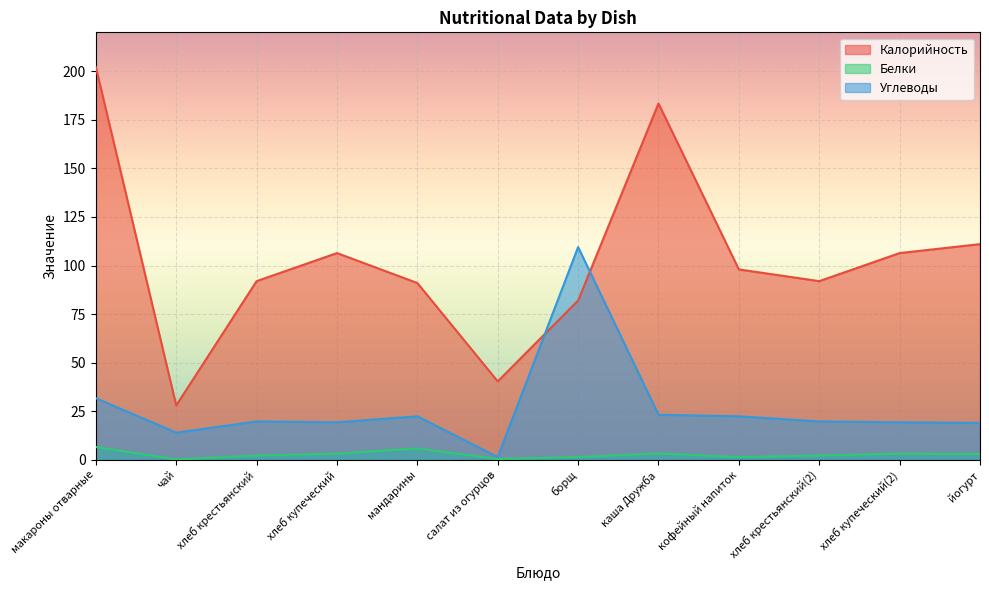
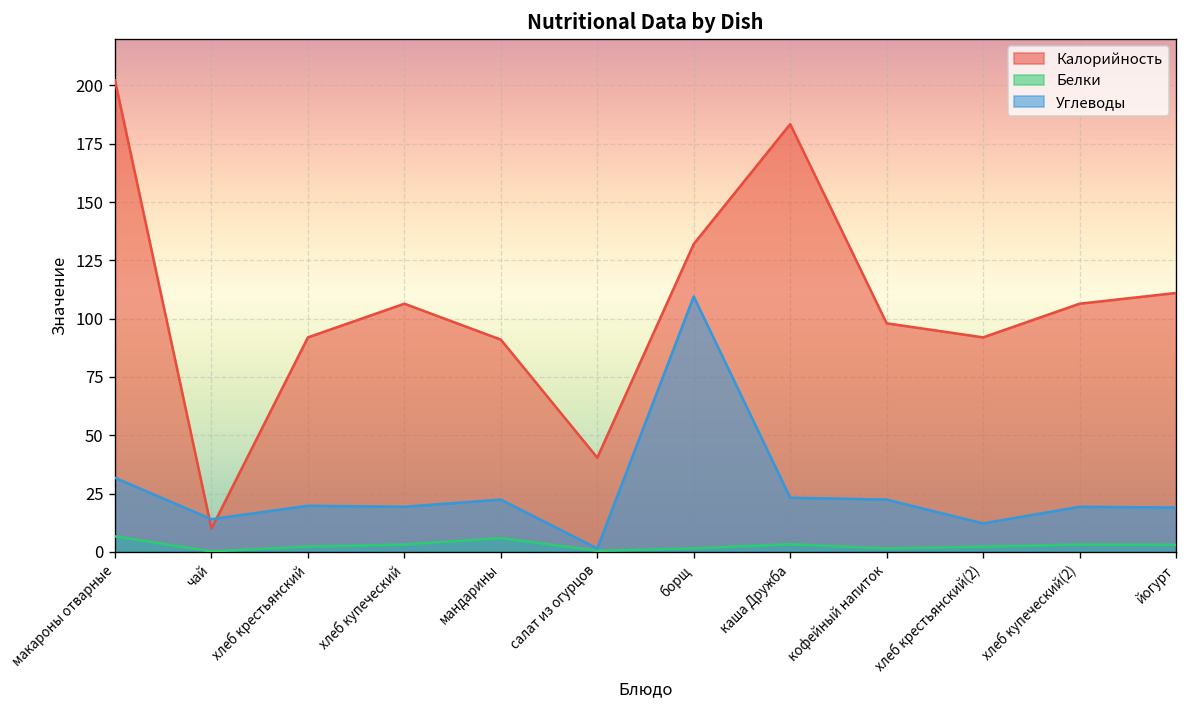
Калорийность, чай: 28 -> 10
Калорийность, борщ: 82 -> 132
Углеводы, хлеб крестьянский(2): 20 -> 12
